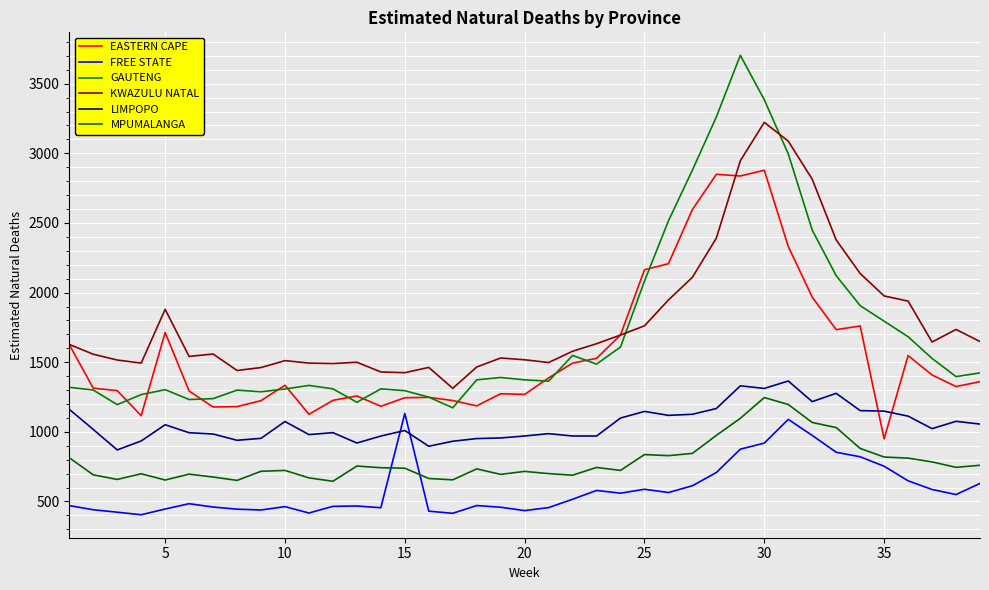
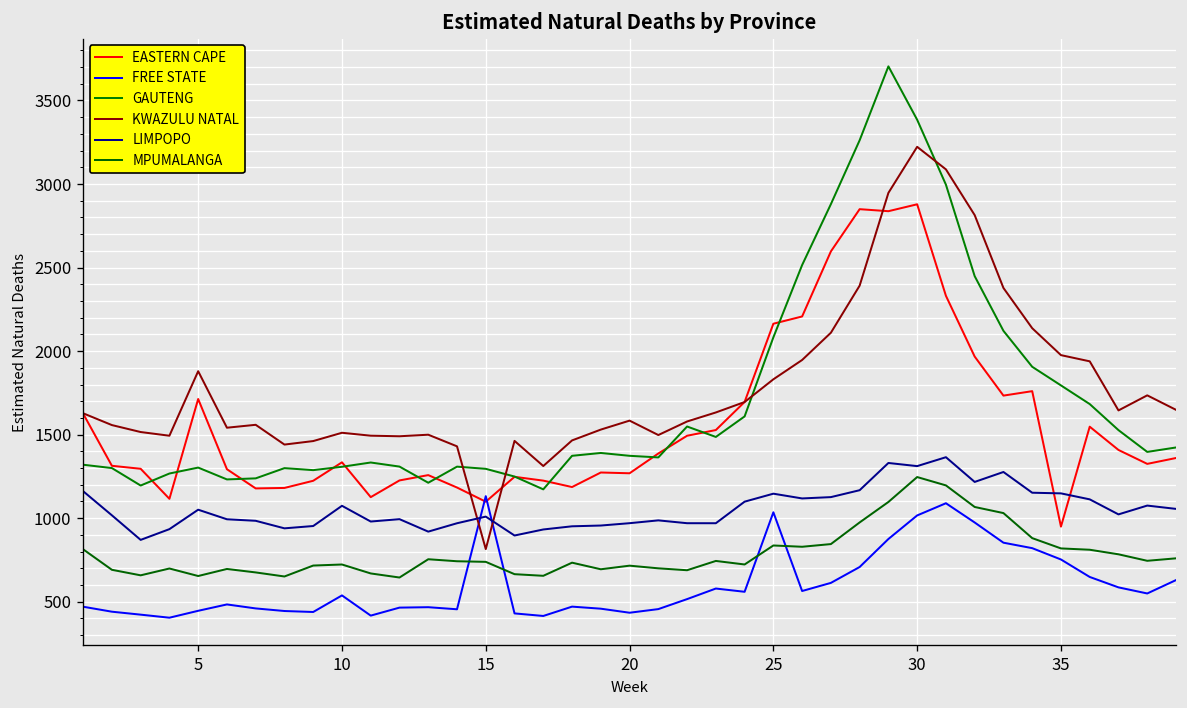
FREE STATE, 10: 460 -> 540
EASTERN CAPE, 15: 1240 -> 1100
KWAZULU NATAL, 15: 1420 -> 820
KWAZULU NATAL, 20: 1520 -> 1580
FREE STATE, 25: 590 -> 1040
KWAZULU NATAL, 25: 1760 -> 1830
FREE STATE, 30: 920 -> 1020
